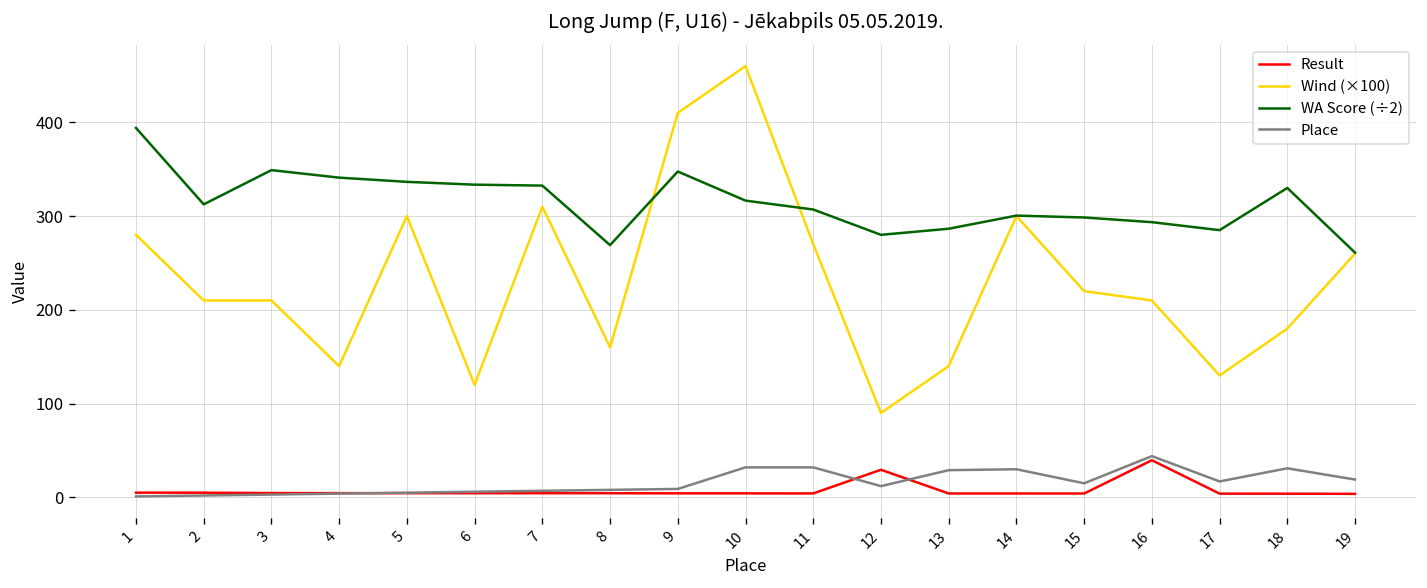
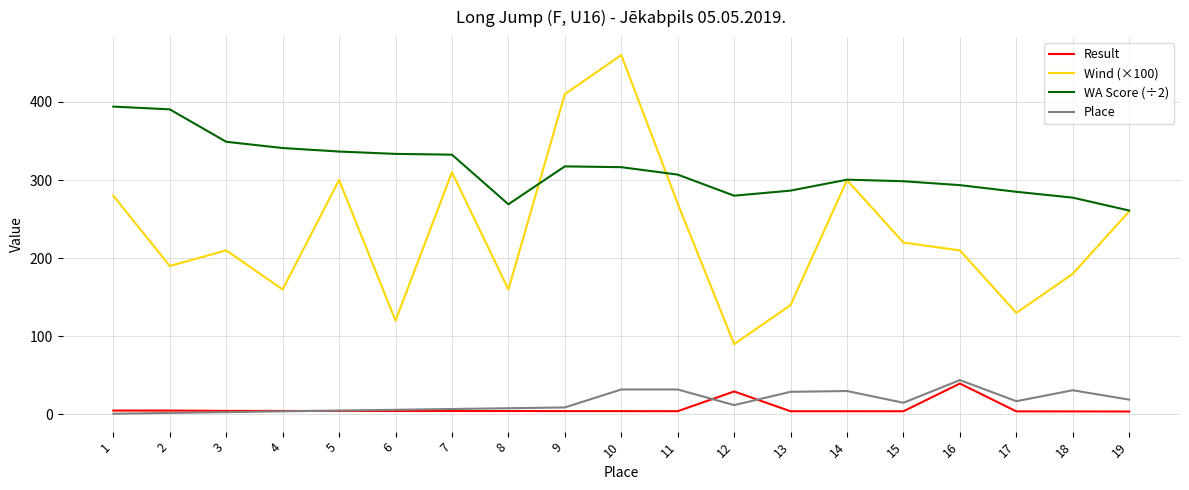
Wind (×100), 2: 210 -> 190
WA Score (÷2), 2: 310 -> 390
Wind (×100), 4: 140 -> 160
WA Score (÷2), 9: 350 -> 320
WA Score (÷2), 18: 330 -> 280
